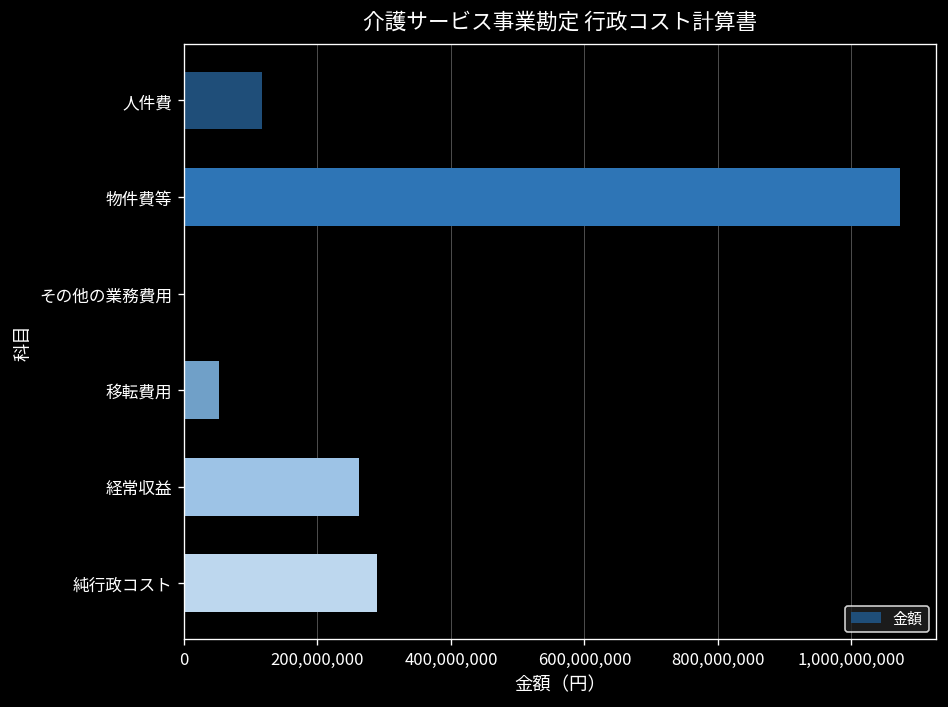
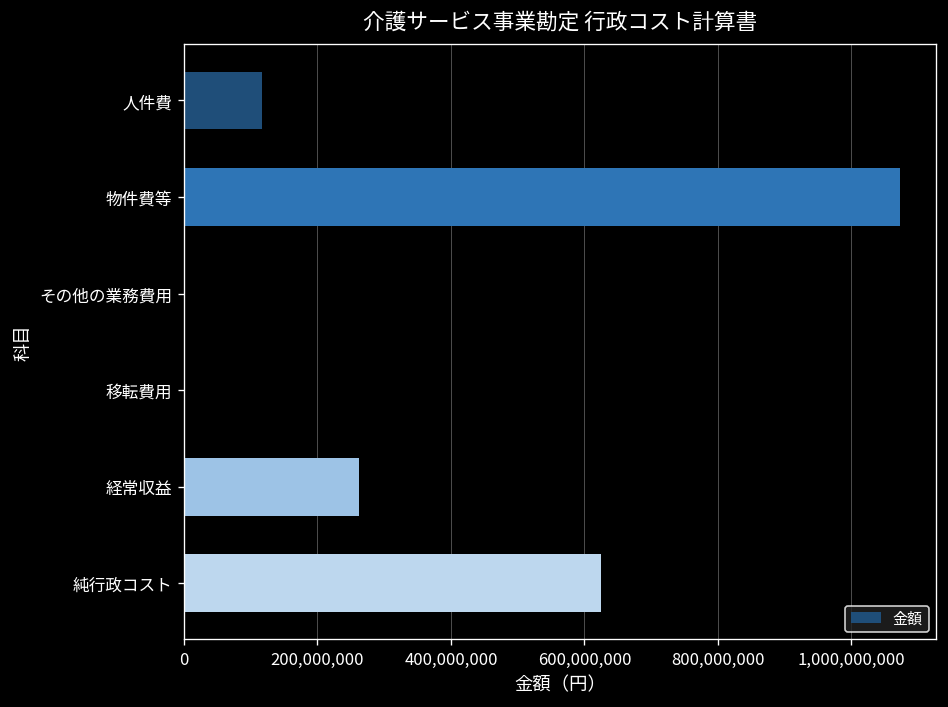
移転費用: 50,000,000 -> 0
純行政コスト: 290,000,000 -> 620,000,000
